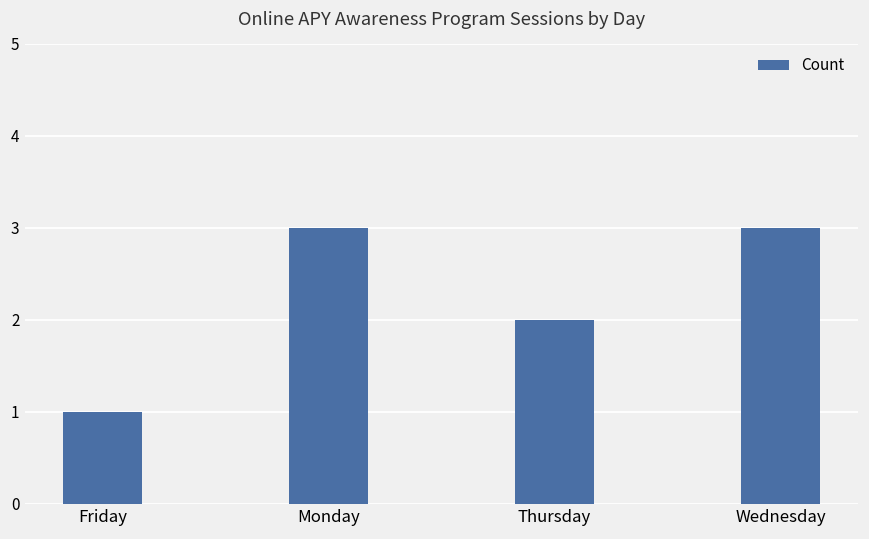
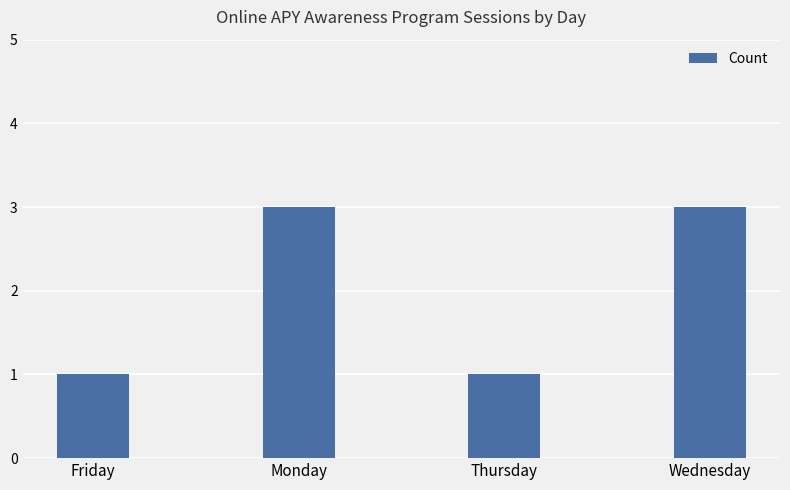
Thursday: 2 -> 1
